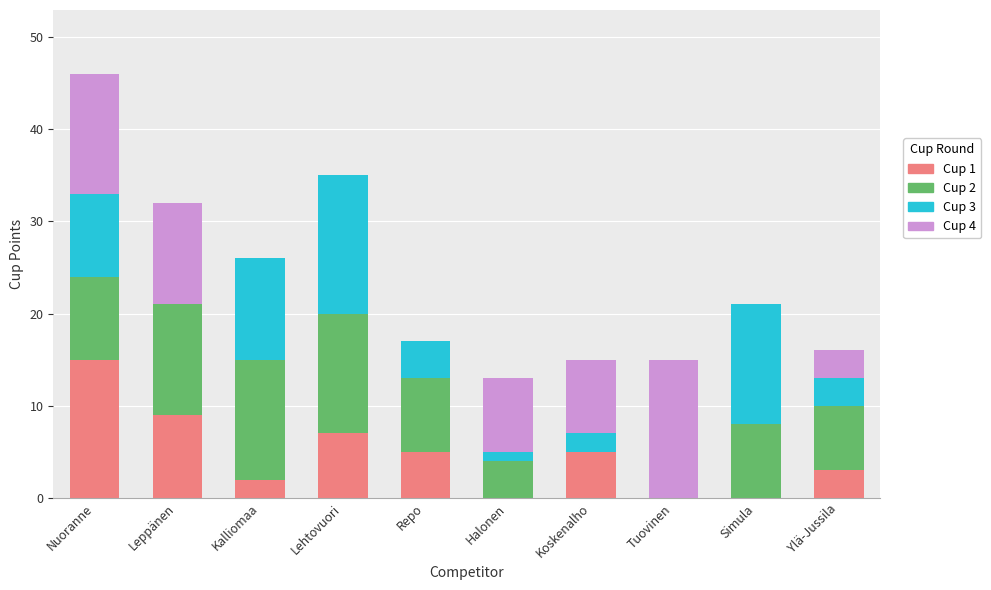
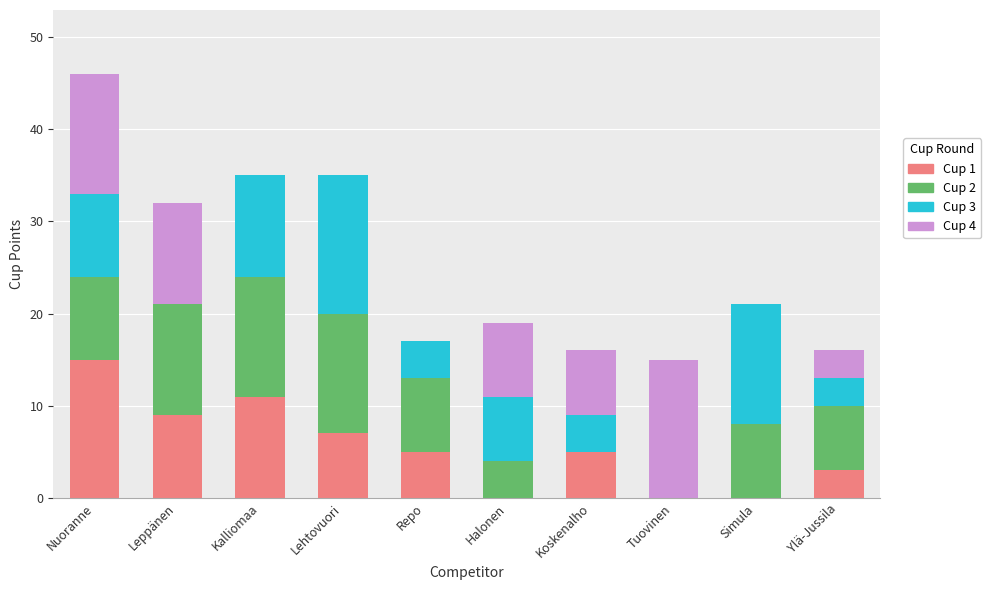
Cup 1, Kalliomaa: 2 -> 11
Cup 3, Halonen: 1 -> 7
Cup 3, Koskenalho: 2 -> 4
Cup 4, Koskenalho: 8 -> 7
